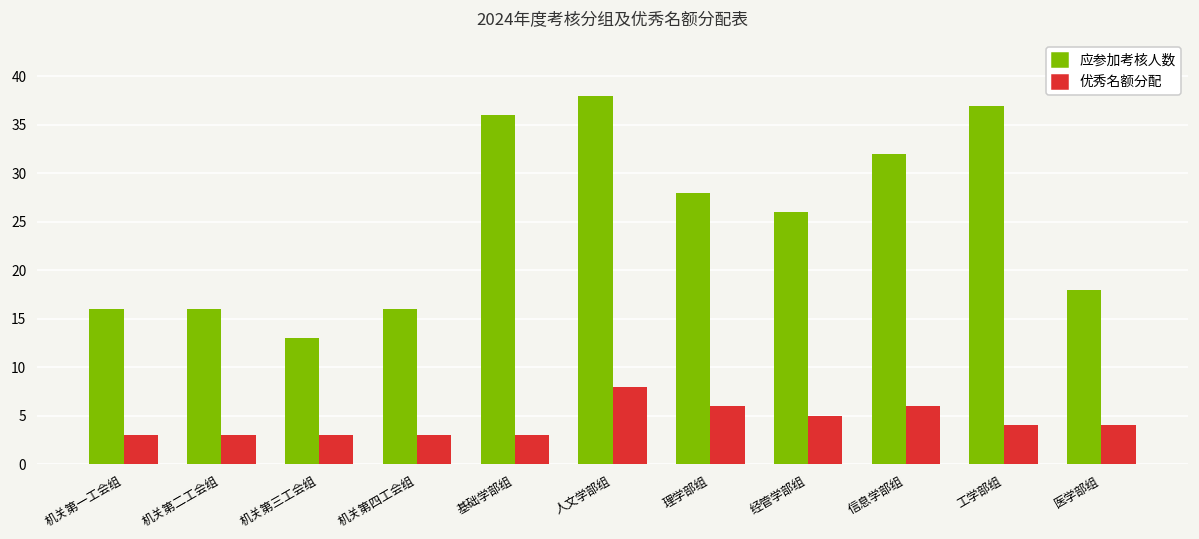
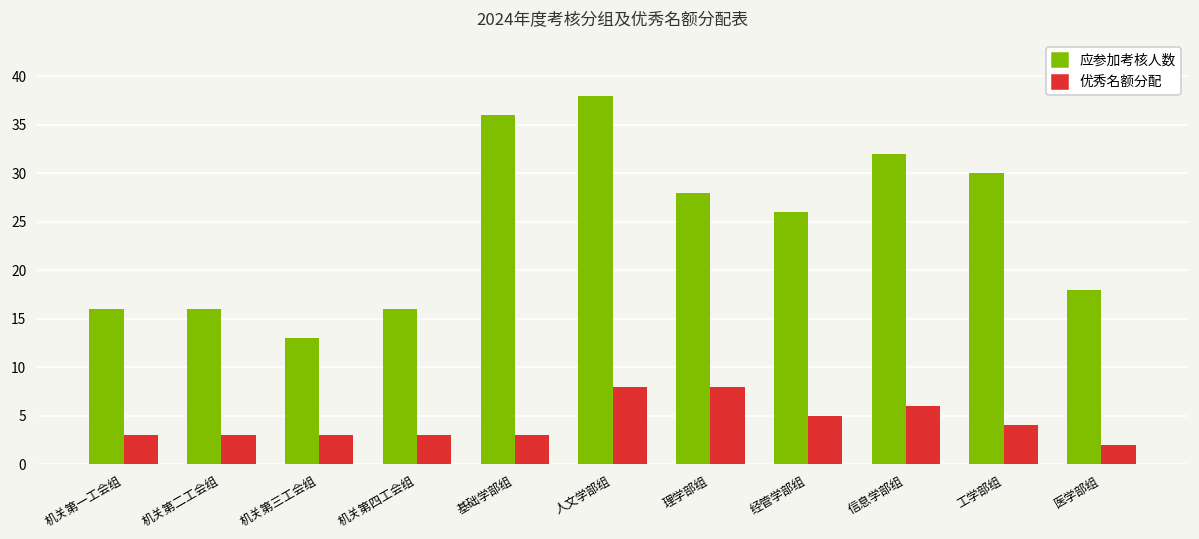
优秀名额分配, 理学部组: 6 -> 8
应参加考核人数, 工学部组: 37 -> 30
优秀名额分配, 医学部组: 4 -> 2
